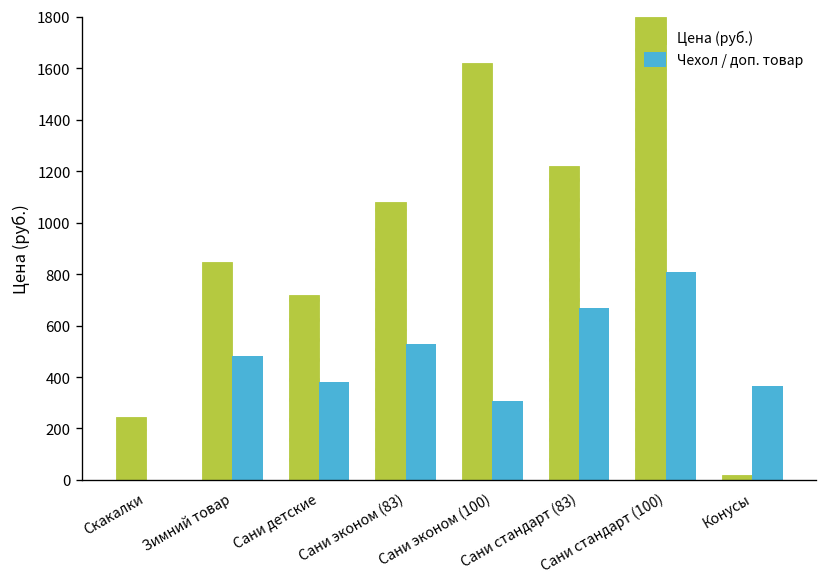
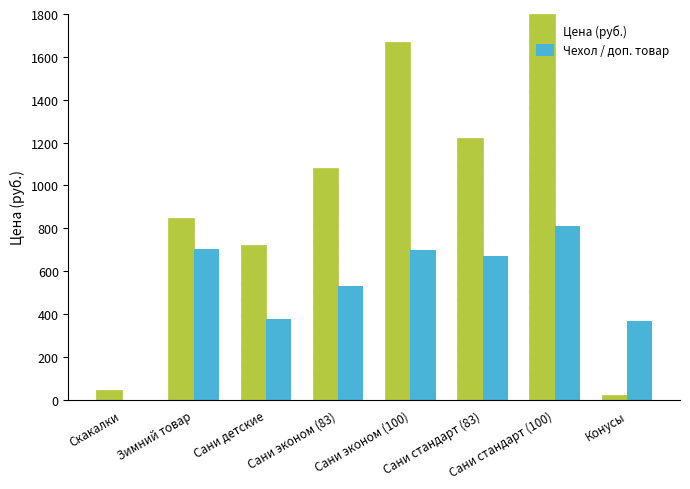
Цена (руб.), Скакалки: 240 -> 50
Чехол / доп. товар, Зимний товар: 480 -> 700
Цена (руб.), Сани эконом (100): 1620 -> 1670
Чехол / доп. товар, Сани эконом (100): 310 -> 700
